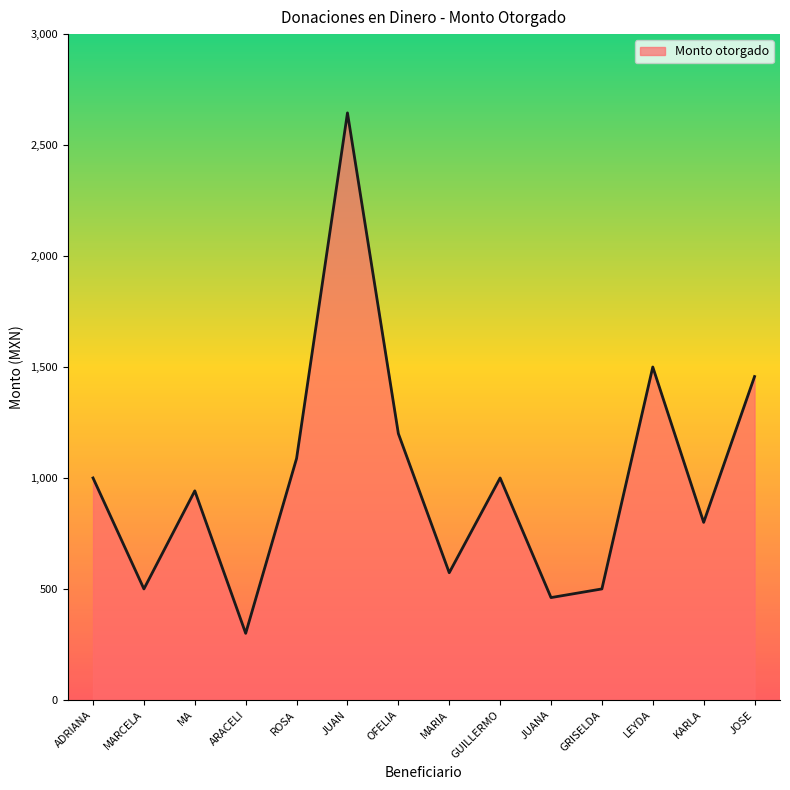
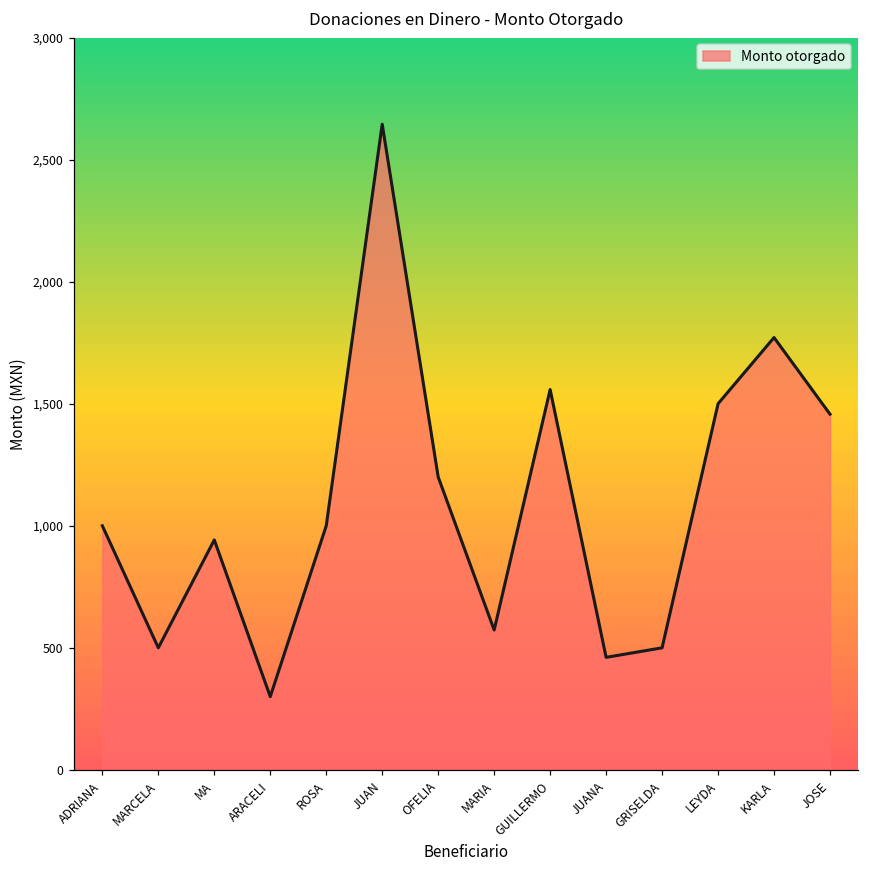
ROSA: 1,090 -> 1,000
GUILLERMO: 1,000 -> 1,560
KARLA: 800 -> 1,770
